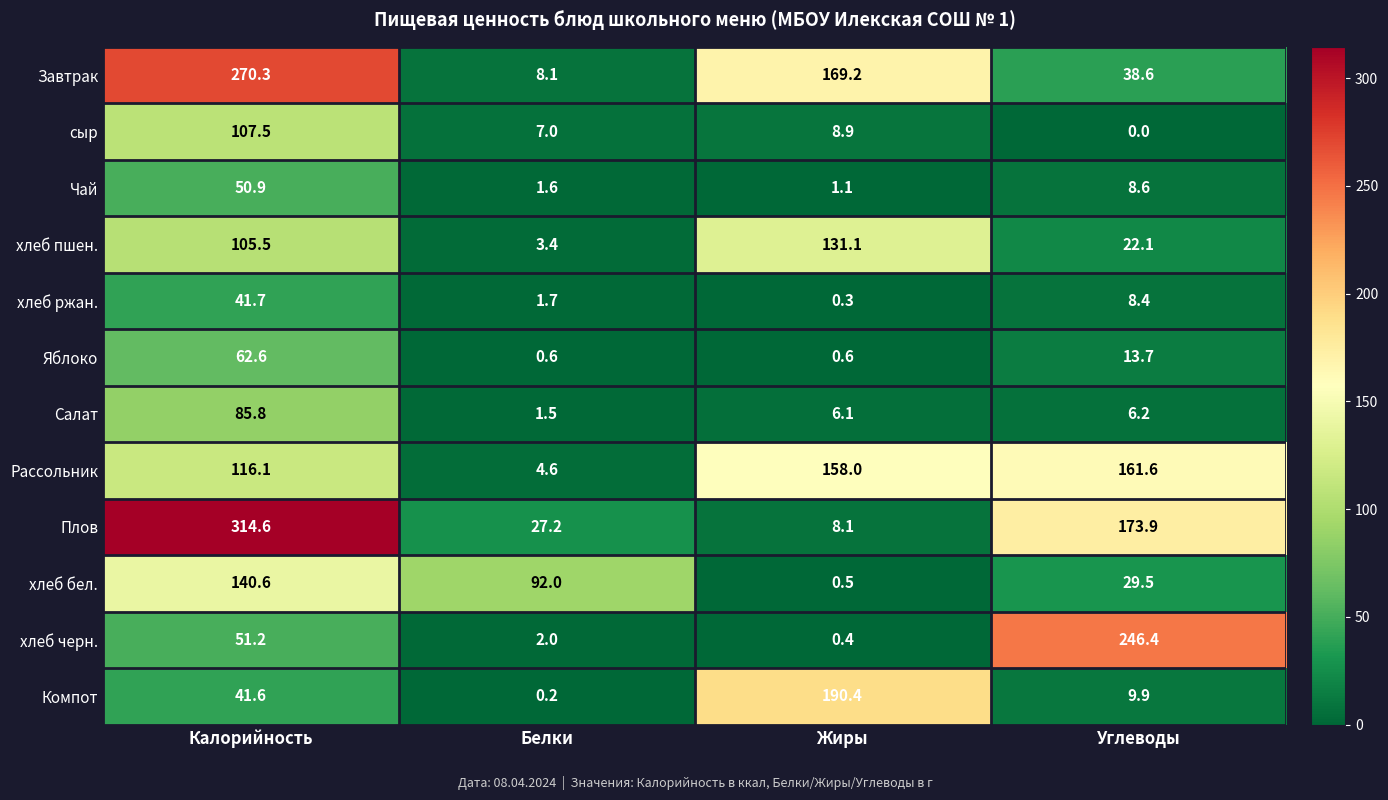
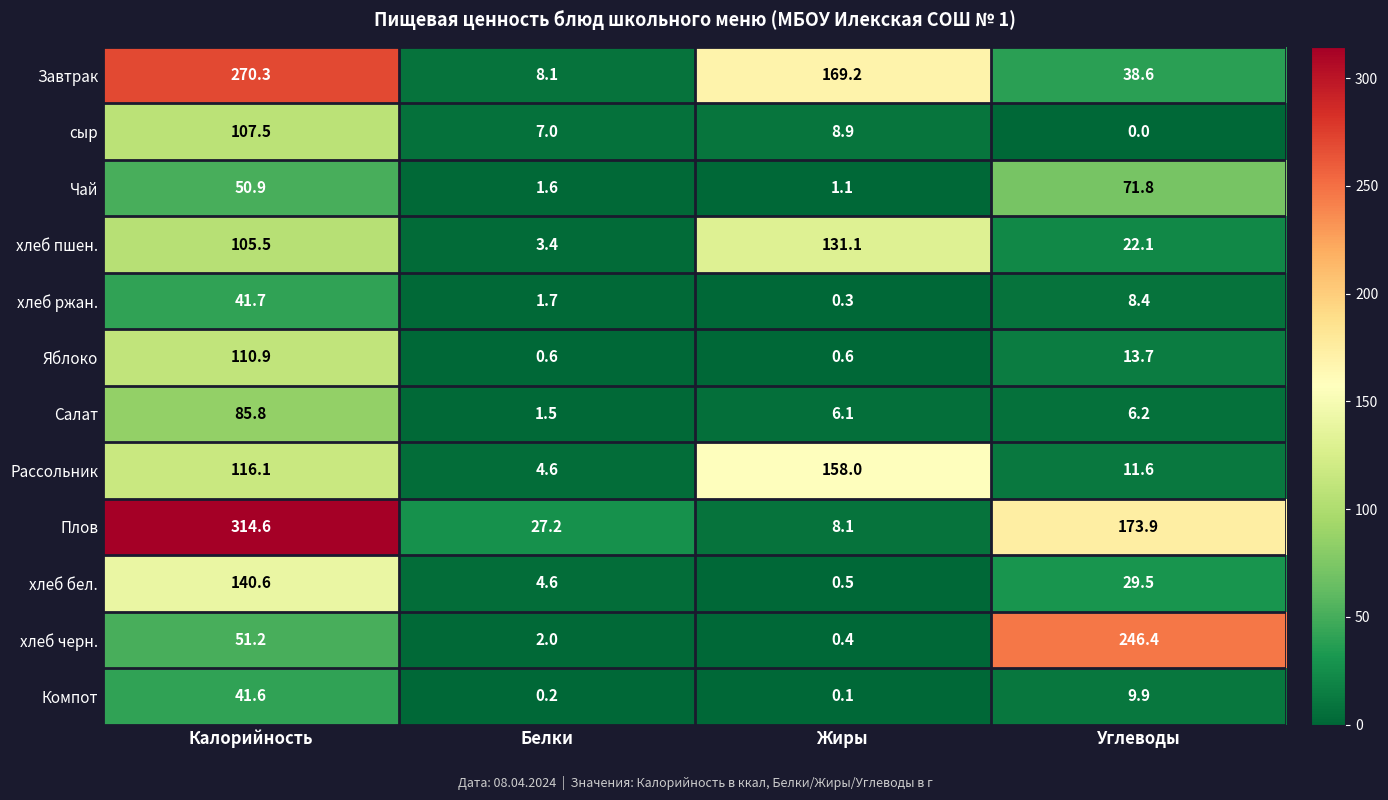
Чай, Углеводы: 8.6 -> 71.8
Яблоко, Калорийность: 62.6 -> 110.9
Рассольник, Углеводы: 161.6 -> 11.6
хлеб бел., Белки: 92.0 -> 4.6
Компот, Жиры: 190.4 -> 0.1
